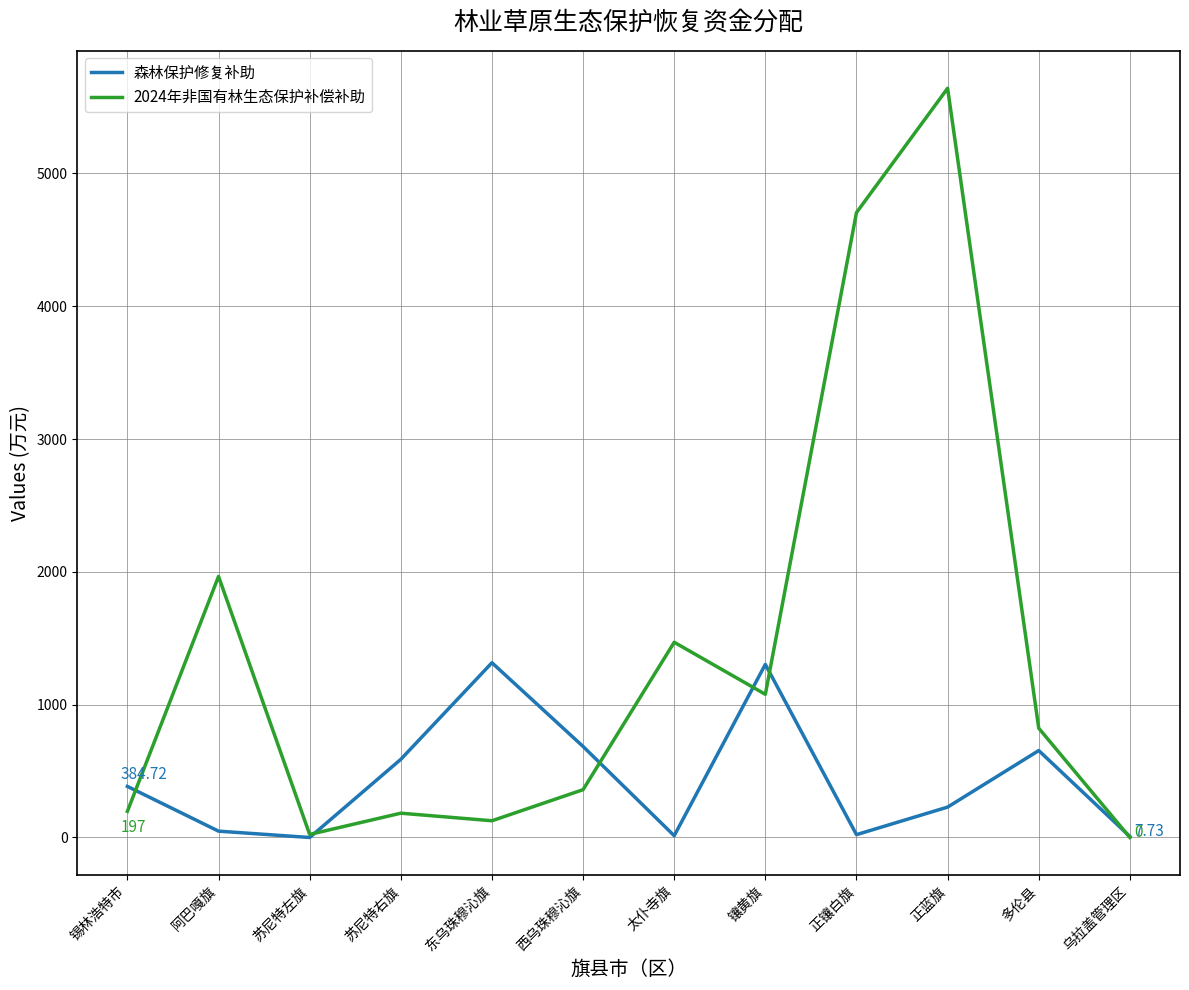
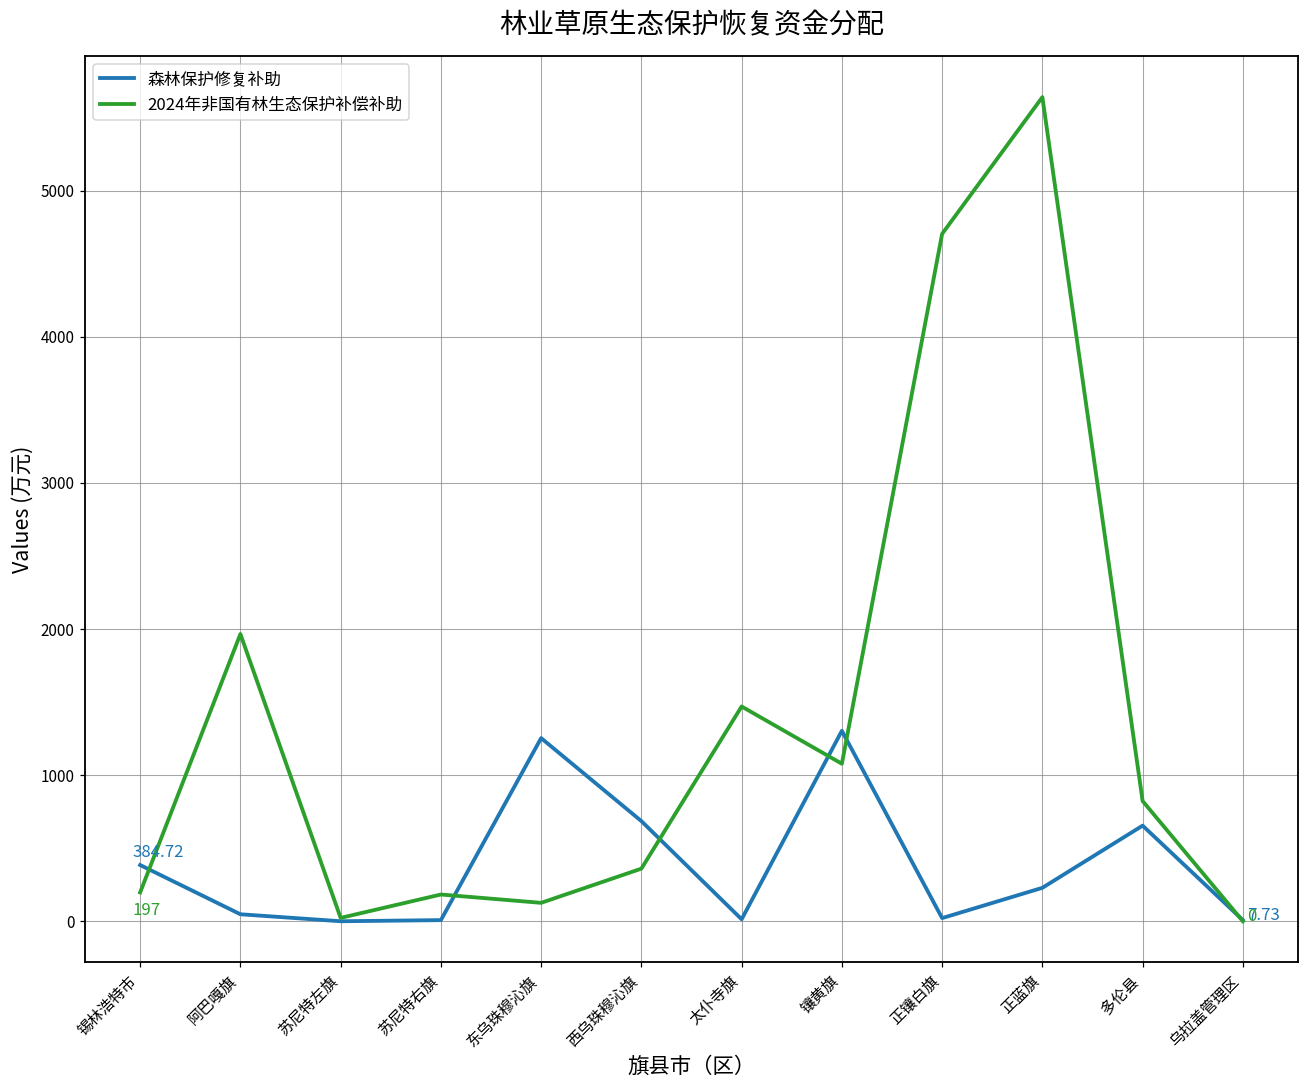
森林保护修复补助, 苏尼特右旗: 590 -> 10
森林保护修复补助, 东乌珠穆沁旗: 1320 -> 1250
